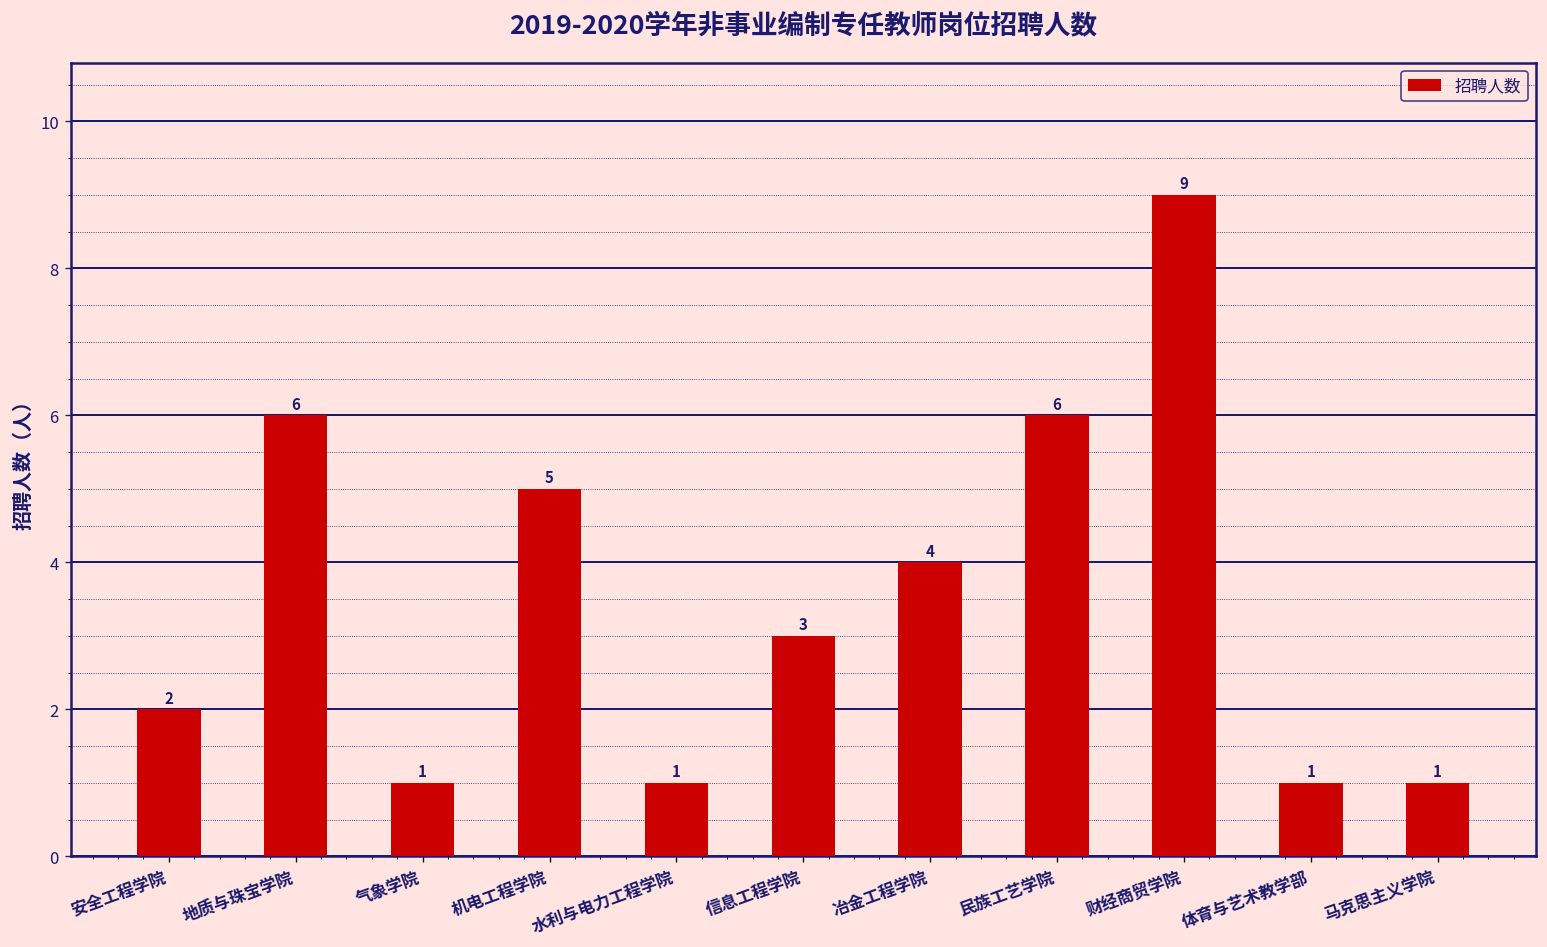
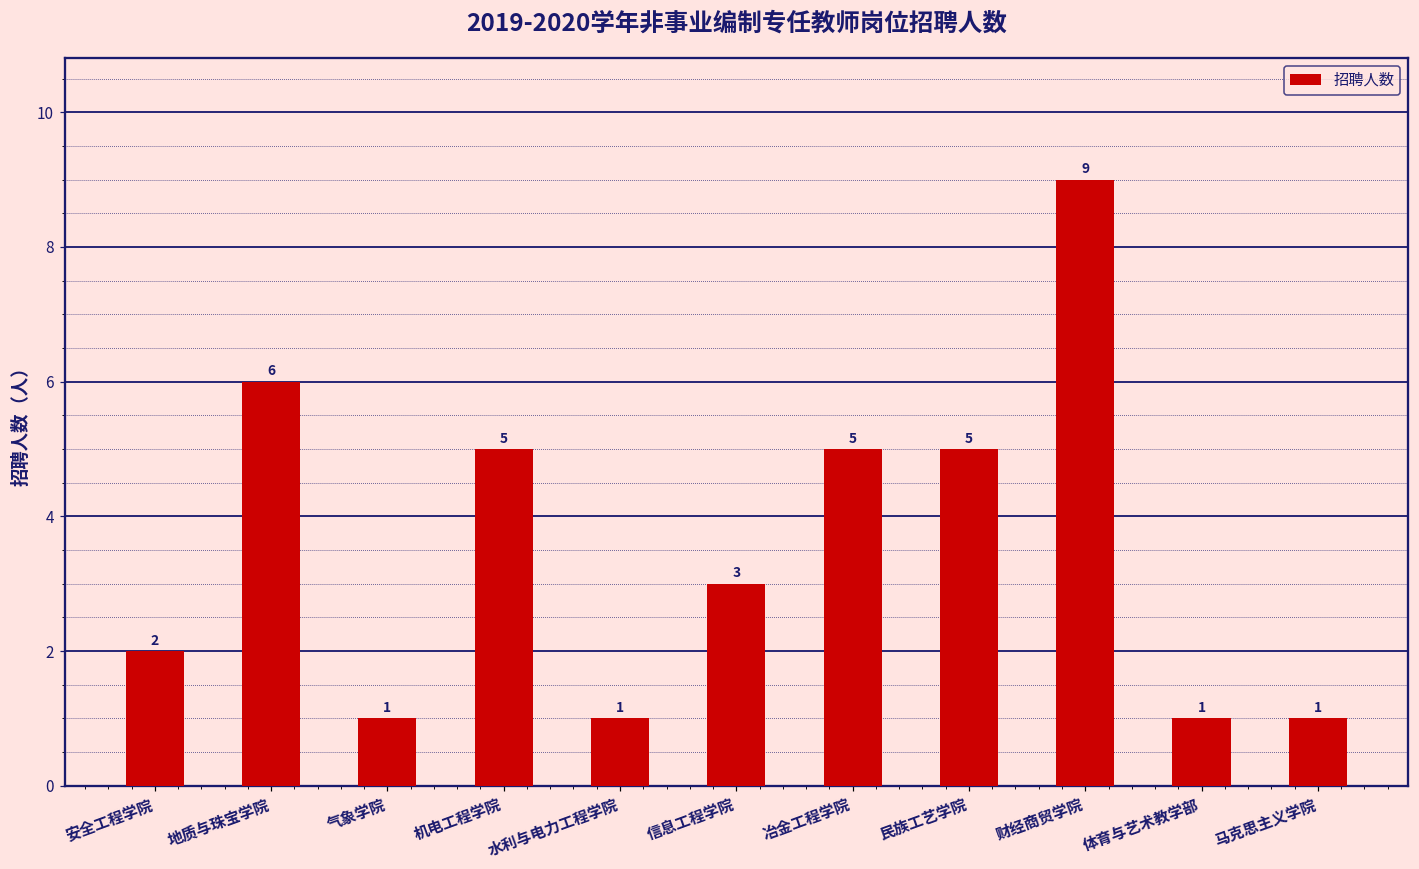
冶金工程学院: 4 -> 5
民族工艺学院: 6 -> 5
